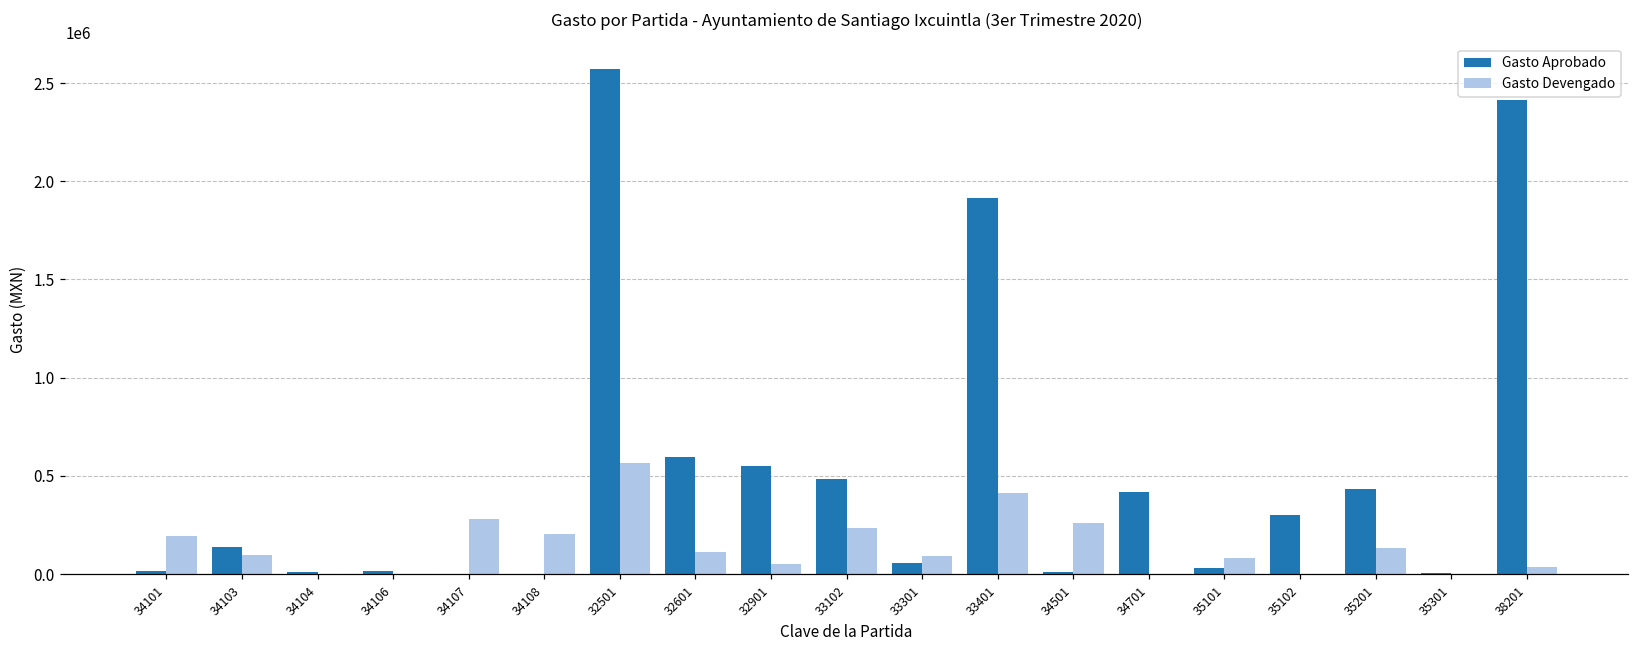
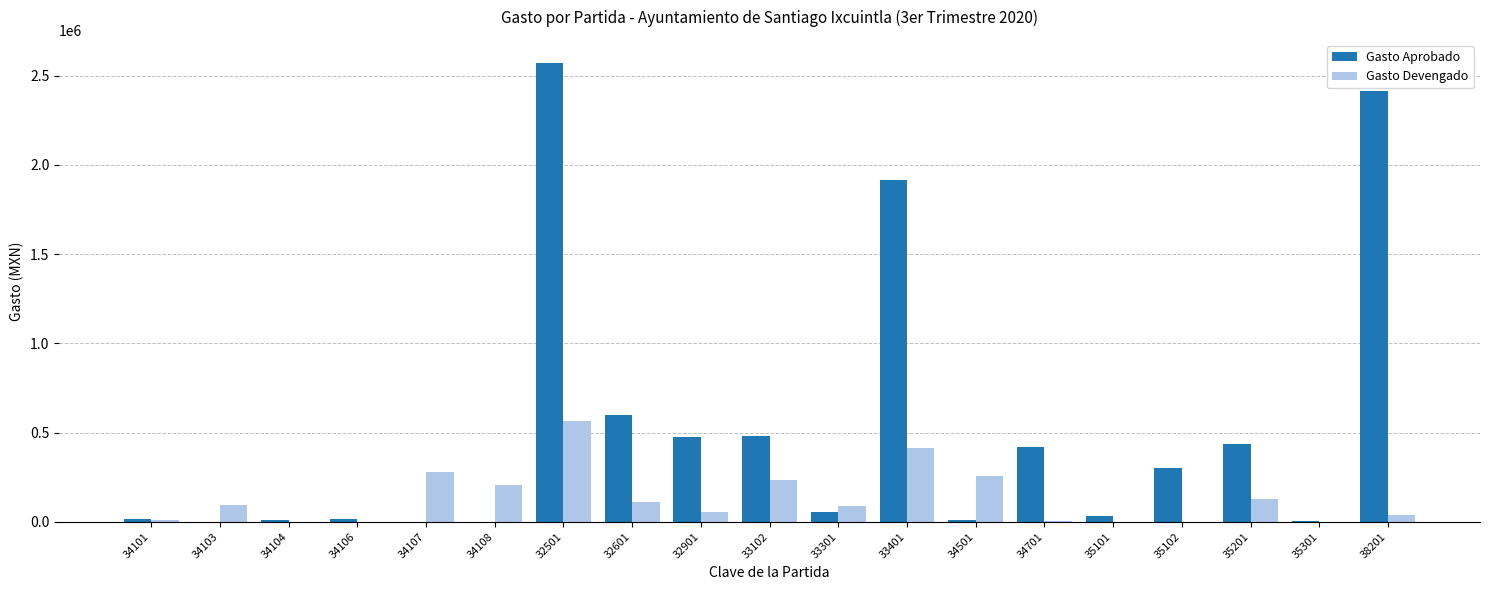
Gasto Devengado, 34101: 190000 -> 10000
Gasto Aprobado, 34103: 140000 -> 0
Gasto Aprobado, 32901: 550000 -> 470000
Gasto Devengado, 35101: 80000 -> 0
